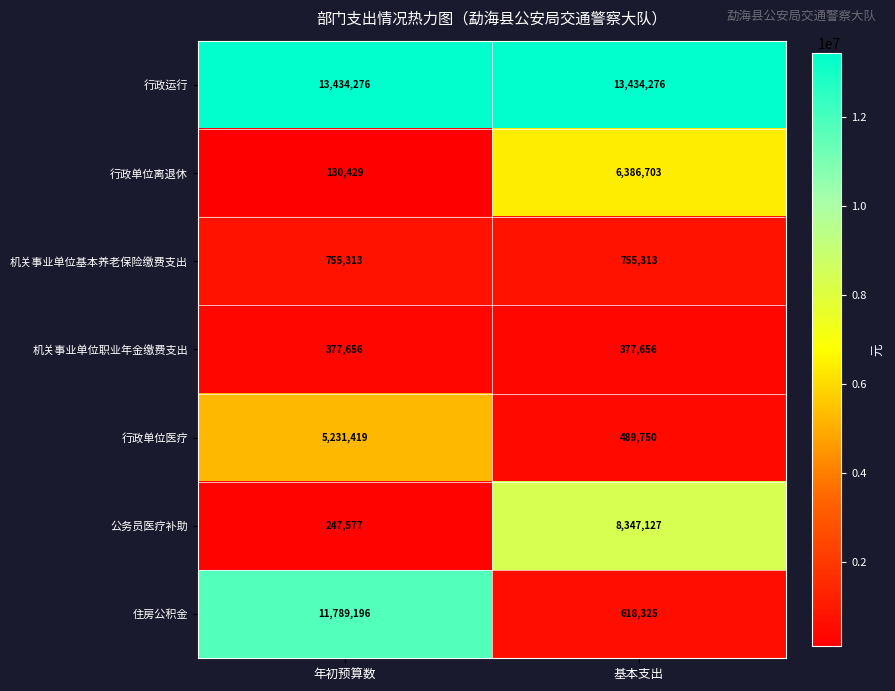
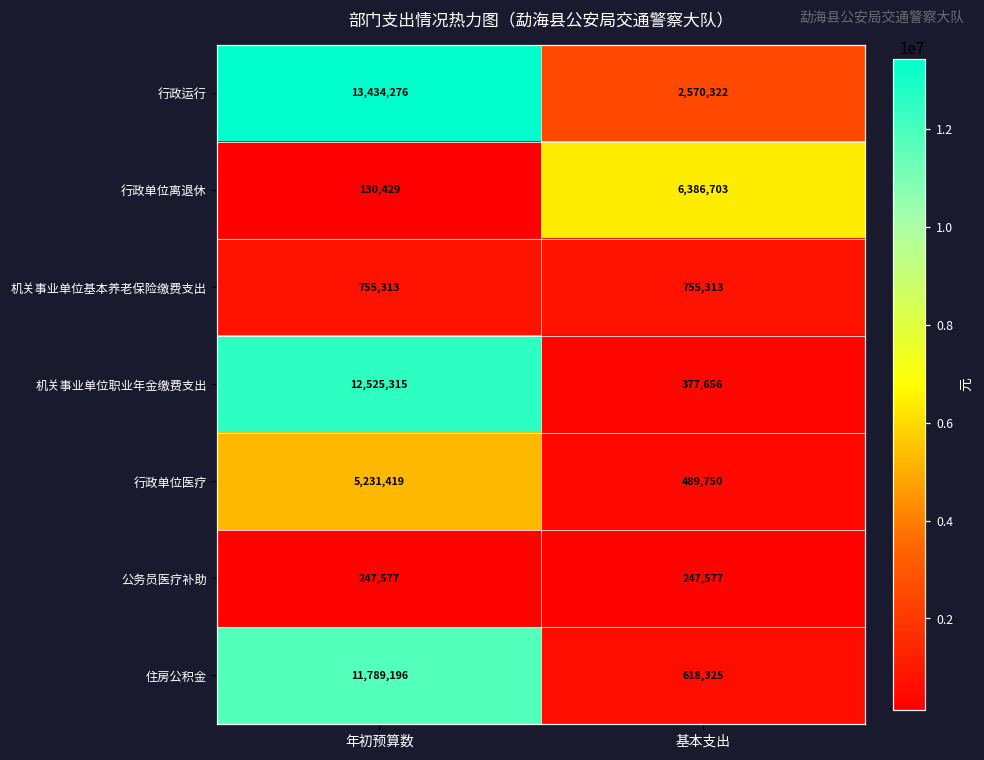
行政运行, 基本支出: 13,434,276 -> 2,570,322
机关事业单位职业年金缴费支出, 年初预算数: 377,656 -> 12,525,315
公务员医疗补助, 基本支出: 8,347,127 -> 247,577
